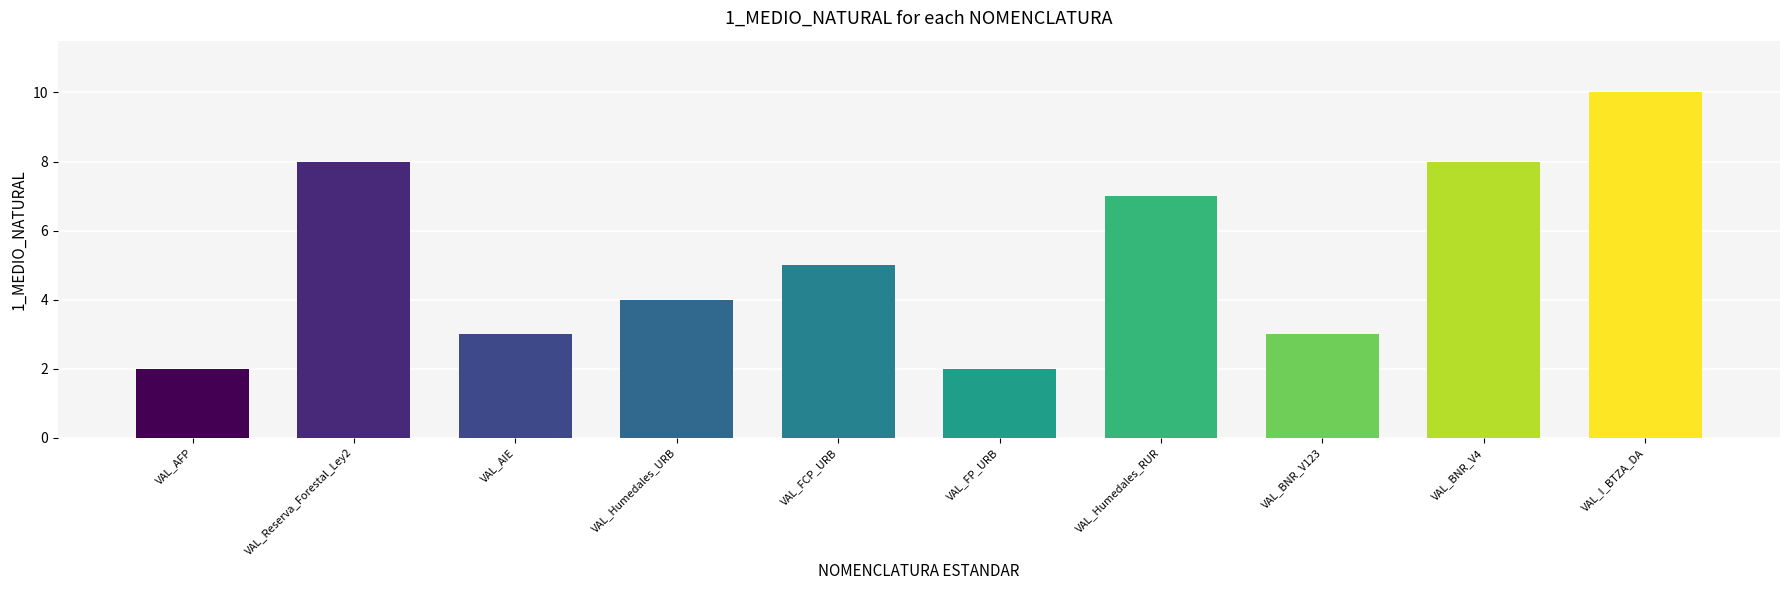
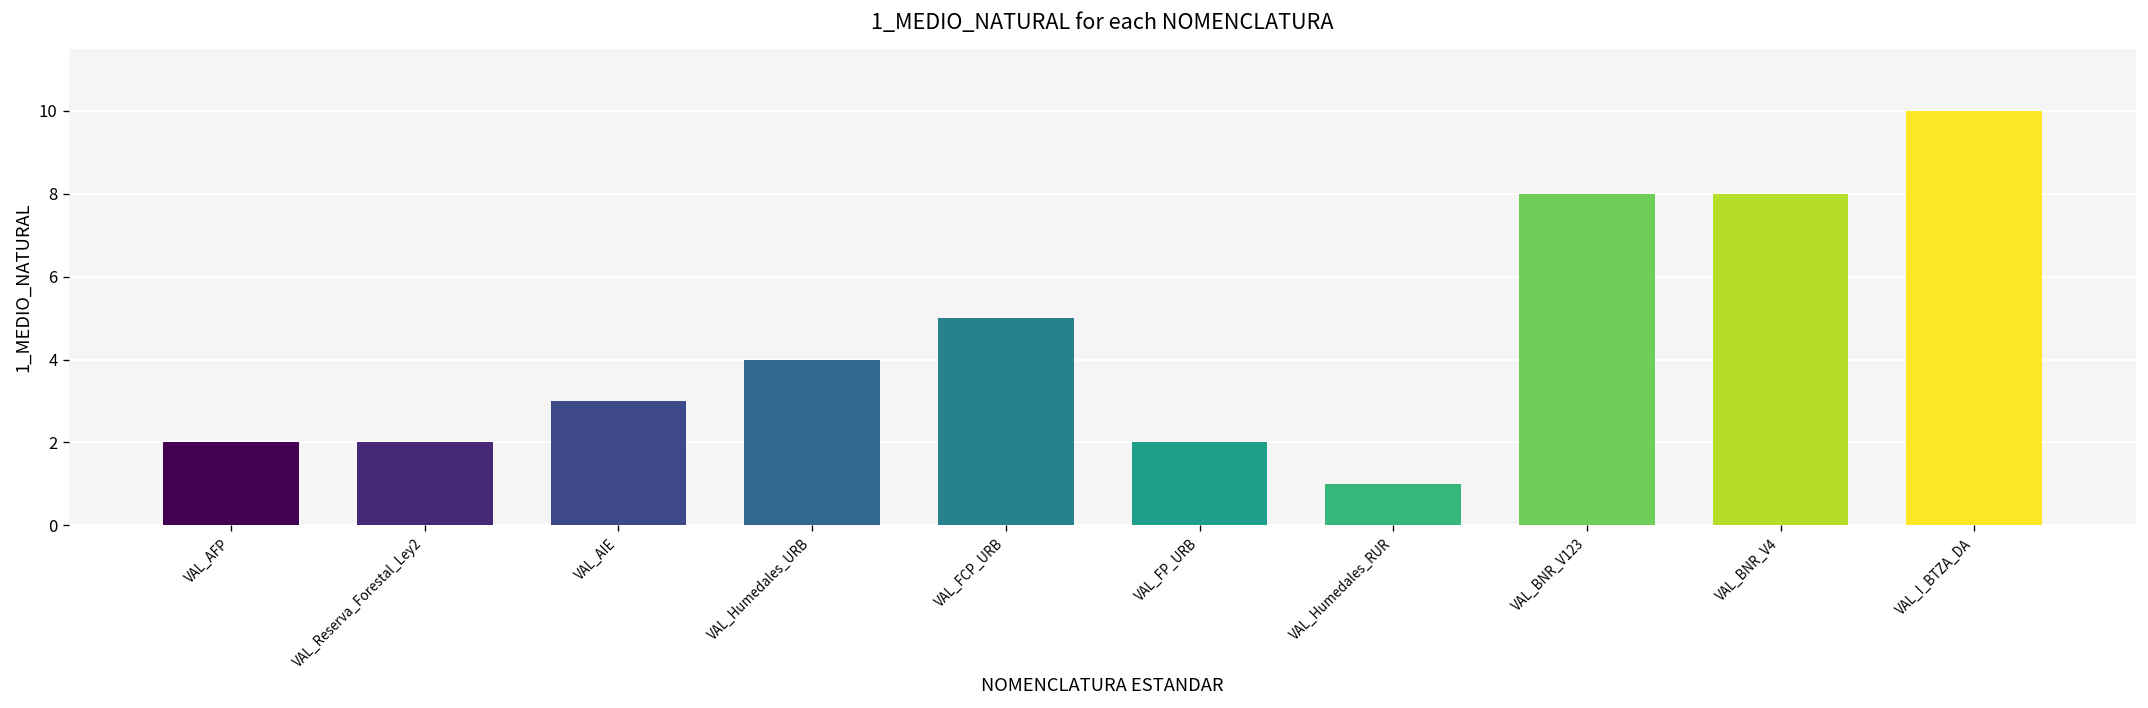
VAL_Reserva_Forestal_Ley2: 8 -> 2
VAL_Humedales_RUR: 7 -> 1
VAL_BNR_V123: 3 -> 8
